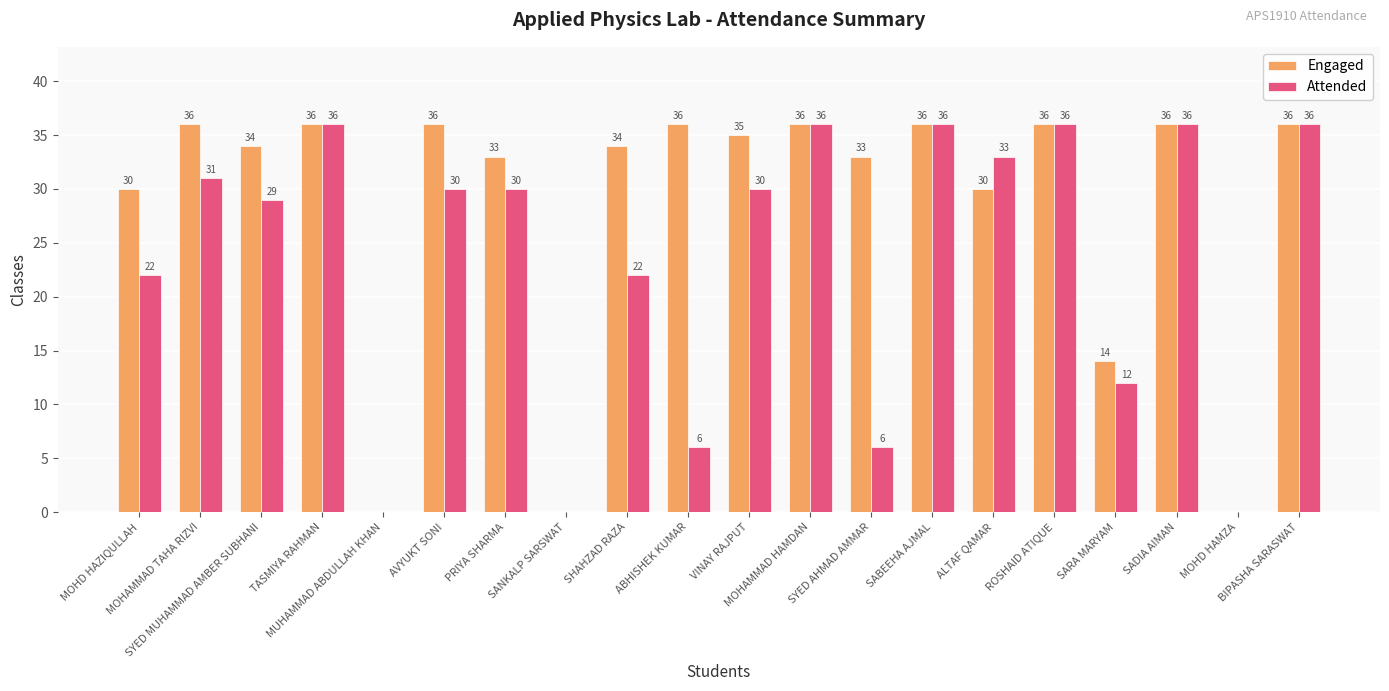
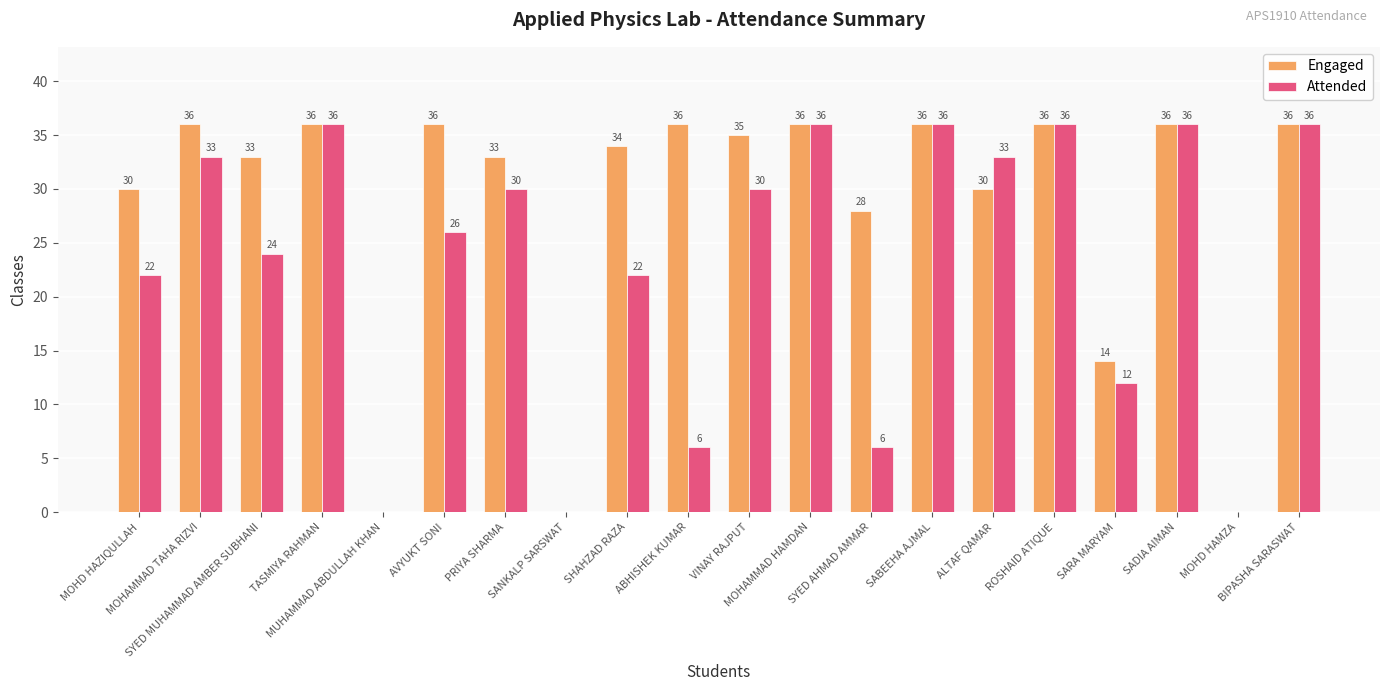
Attended, MOHAMMAD TAHA RIZVI: 31 -> 33
Engaged, SYED MUHAMMAD AMBER SUBHANI: 34 -> 33
Attended, SYED MUHAMMAD AMBER SUBHANI: 29 -> 24
Attended, AVYUKT SONI: 30 -> 26
Engaged, SYED AHMAD AMMAR: 33 -> 28
